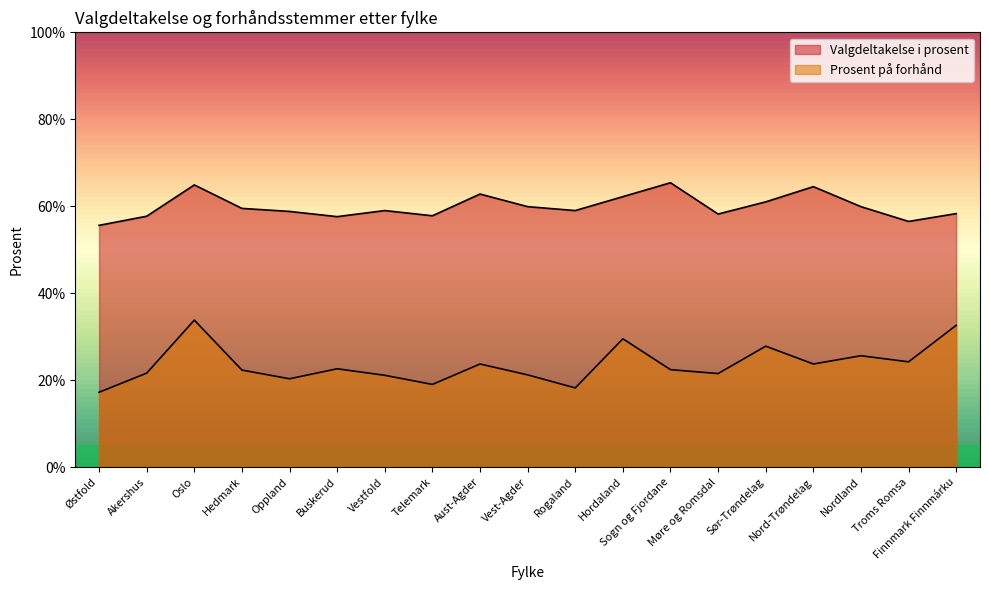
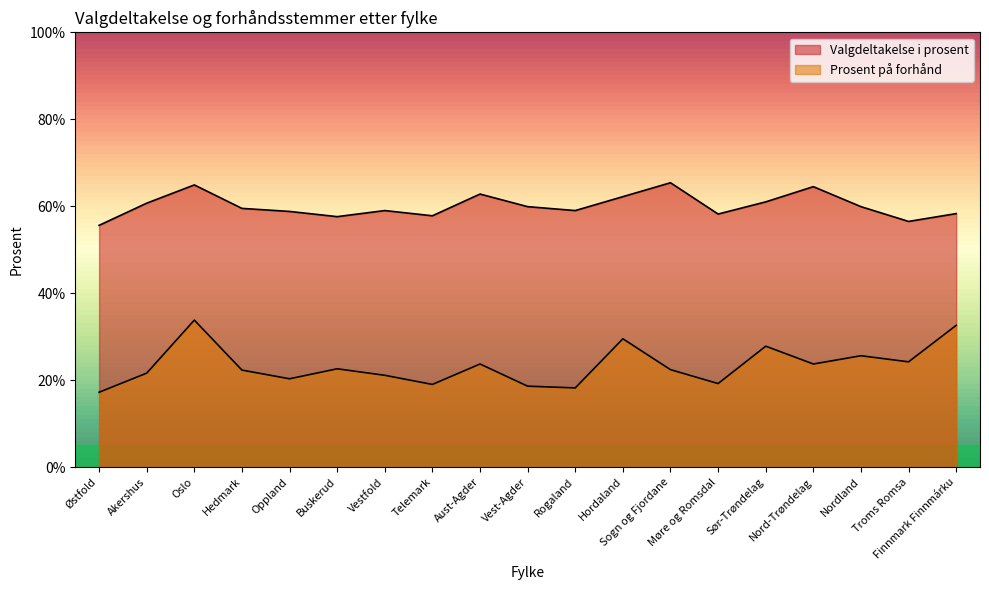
Valgdeltakelse i prosent, Akershus: 58% -> 61%
Prosent på forhånd, Vest-Agder: 21% -> 19%
Prosent på forhånd, Møre og Romsdal: 22% -> 19%
